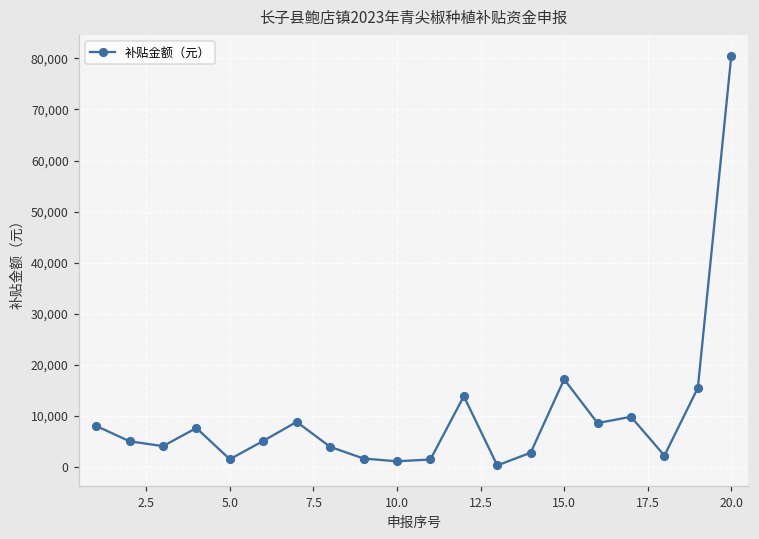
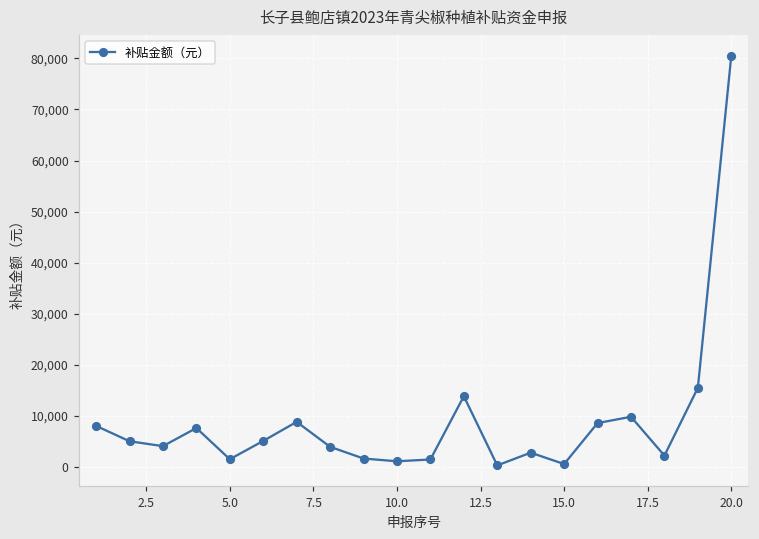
15.0: 17,000 -> 1,000
